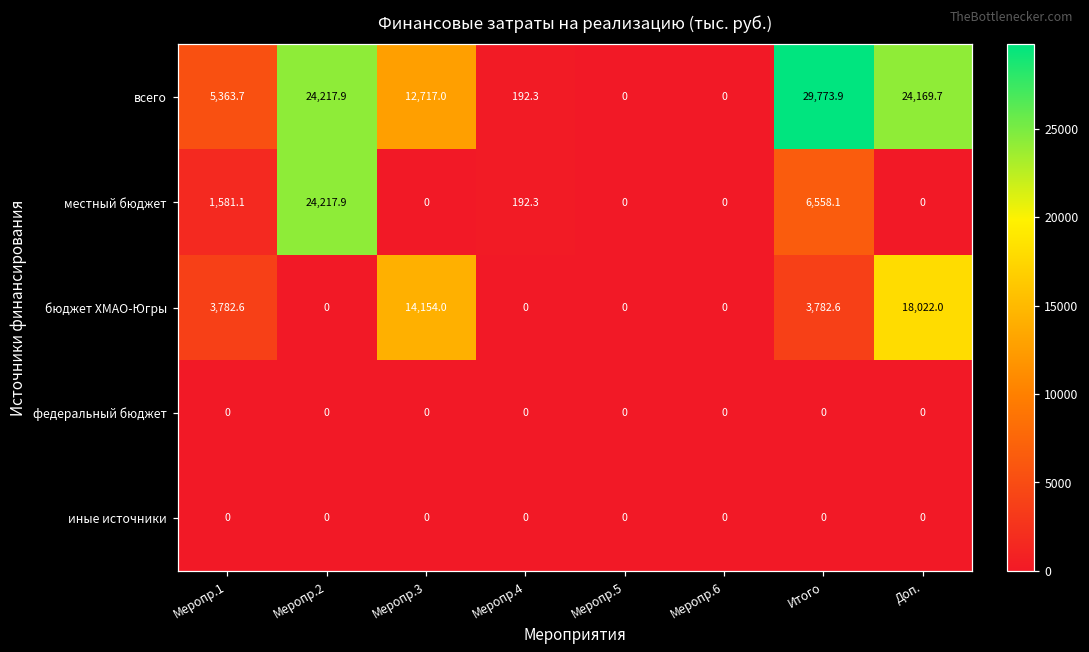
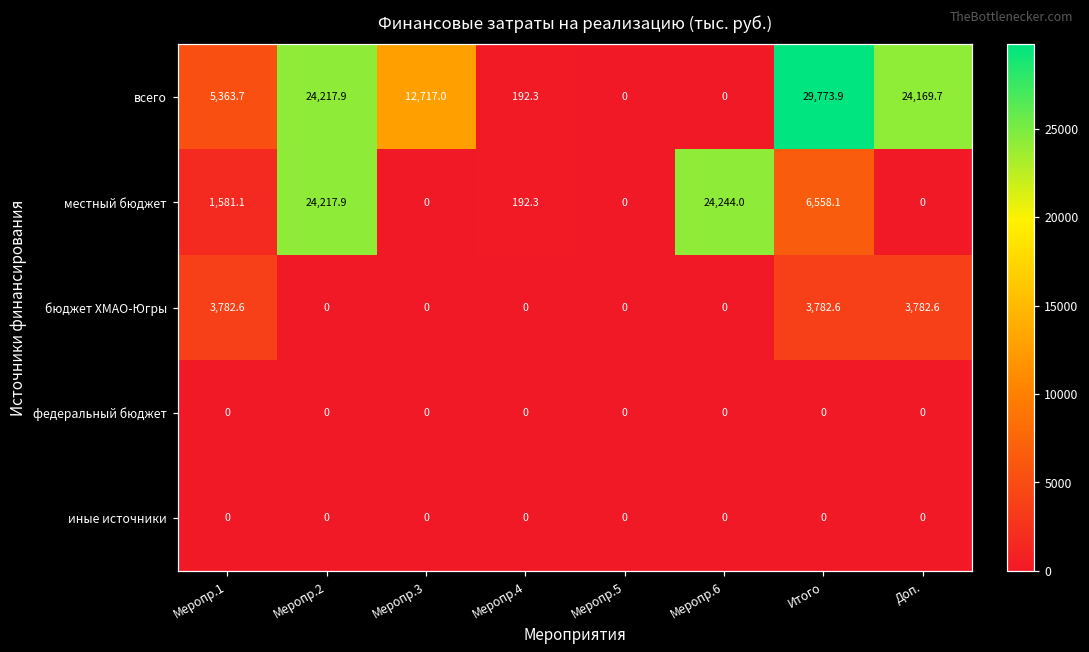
местный бюджет, Меропр.6: 0 -> 24,244.0
бюджет ХМАО-Югры, Меропр.3: 14,154.0 -> 0
бюджет ХМАО-Югры, Доп.: 18,022.0 -> 3,782.6
